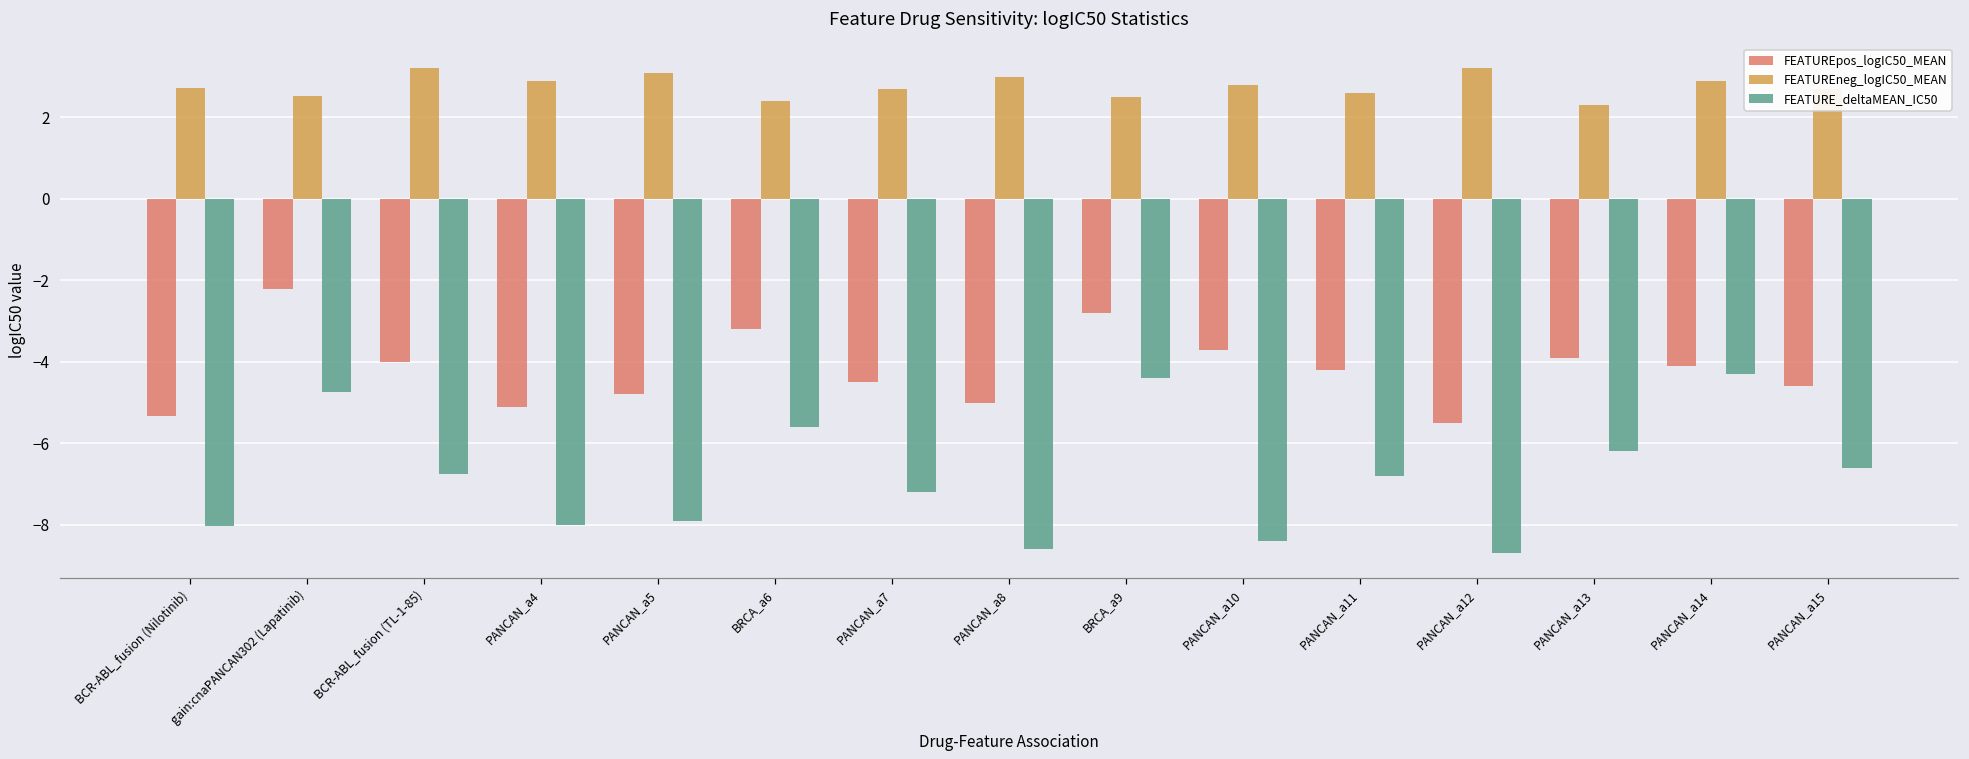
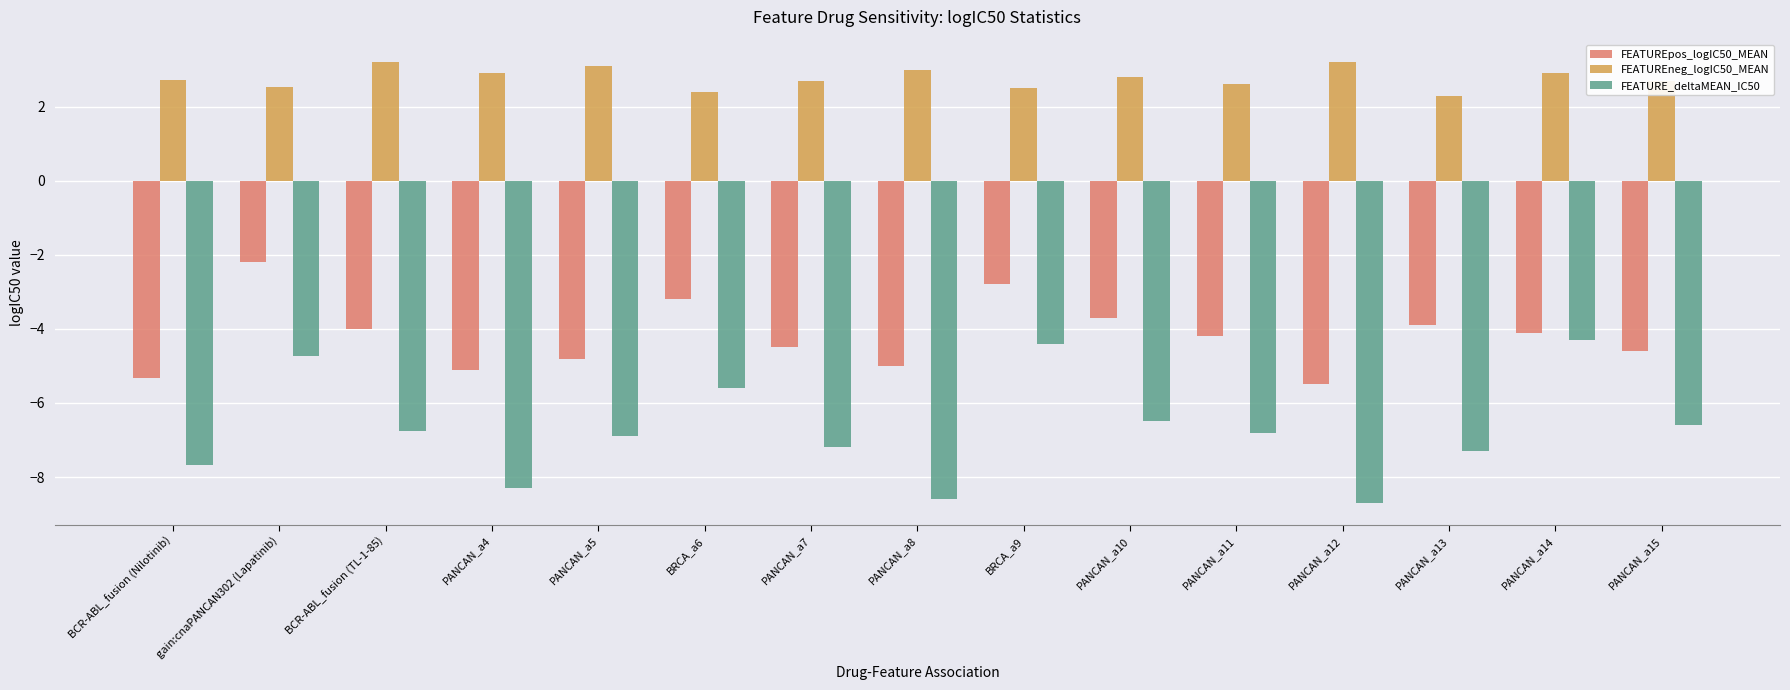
FEATURE_deltaMEAN_IC50, BCR-ABL_fusion (Nilotinib): -8.0 -> -7.7
FEATURE_deltaMEAN_IC50, PANCAN_a4: -8.0 -> -8.3
FEATURE_deltaMEAN_IC50, PANCAN_a5: -7.9 -> -6.9
FEATURE_deltaMEAN_IC50, PANCAN_a10: -8.4 -> -6.5
FEATURE_deltaMEAN_IC50, PANCAN_a13: -6.2 -> -7.3
